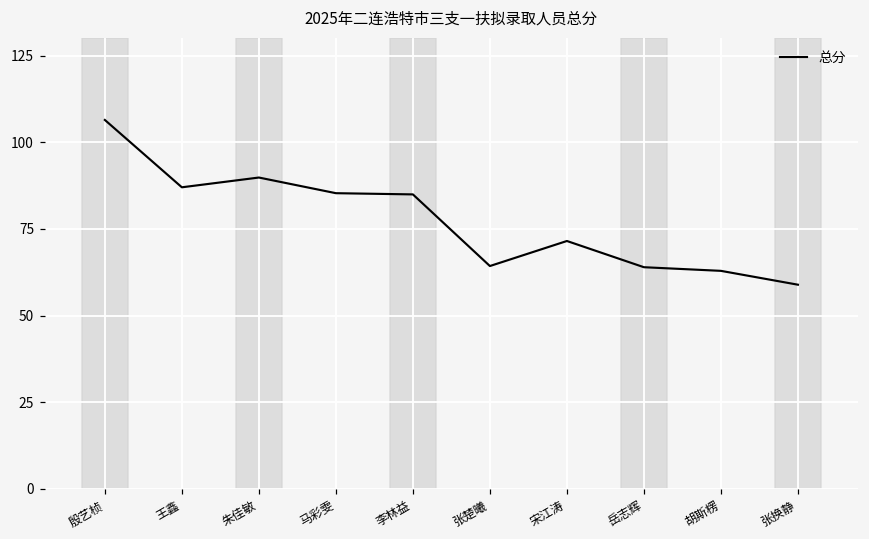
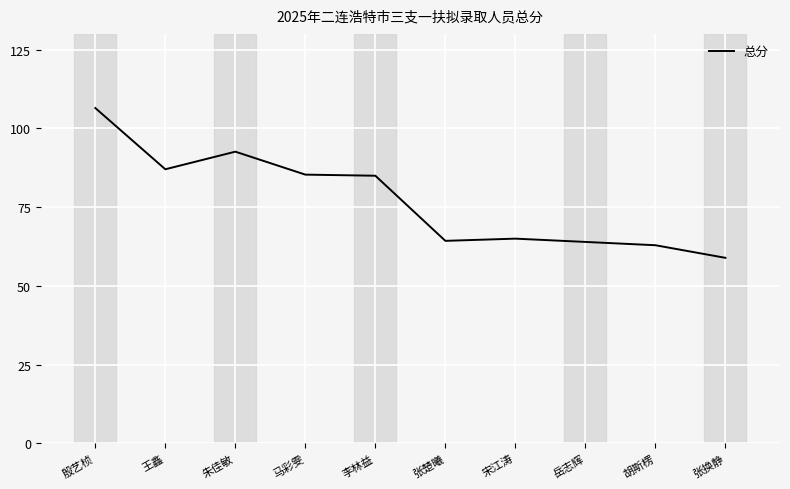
朱佳敏: 90 -> 93
宋江涛: 72 -> 65
